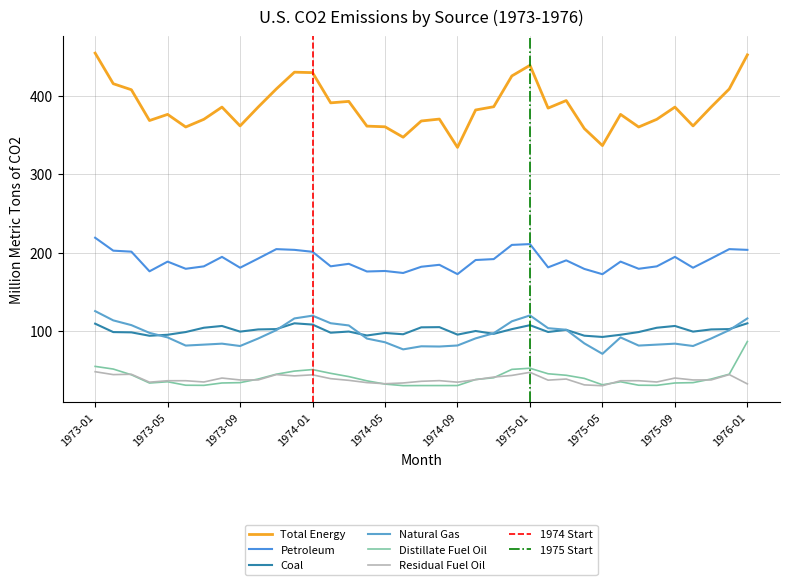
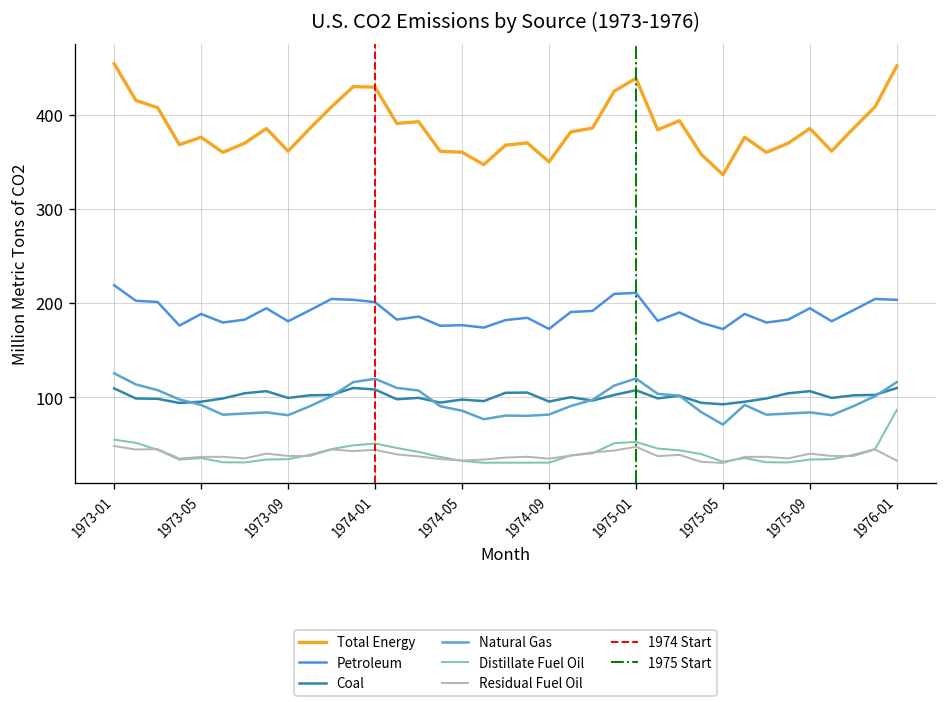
Total Energy, 1974-09: 330 -> 350
